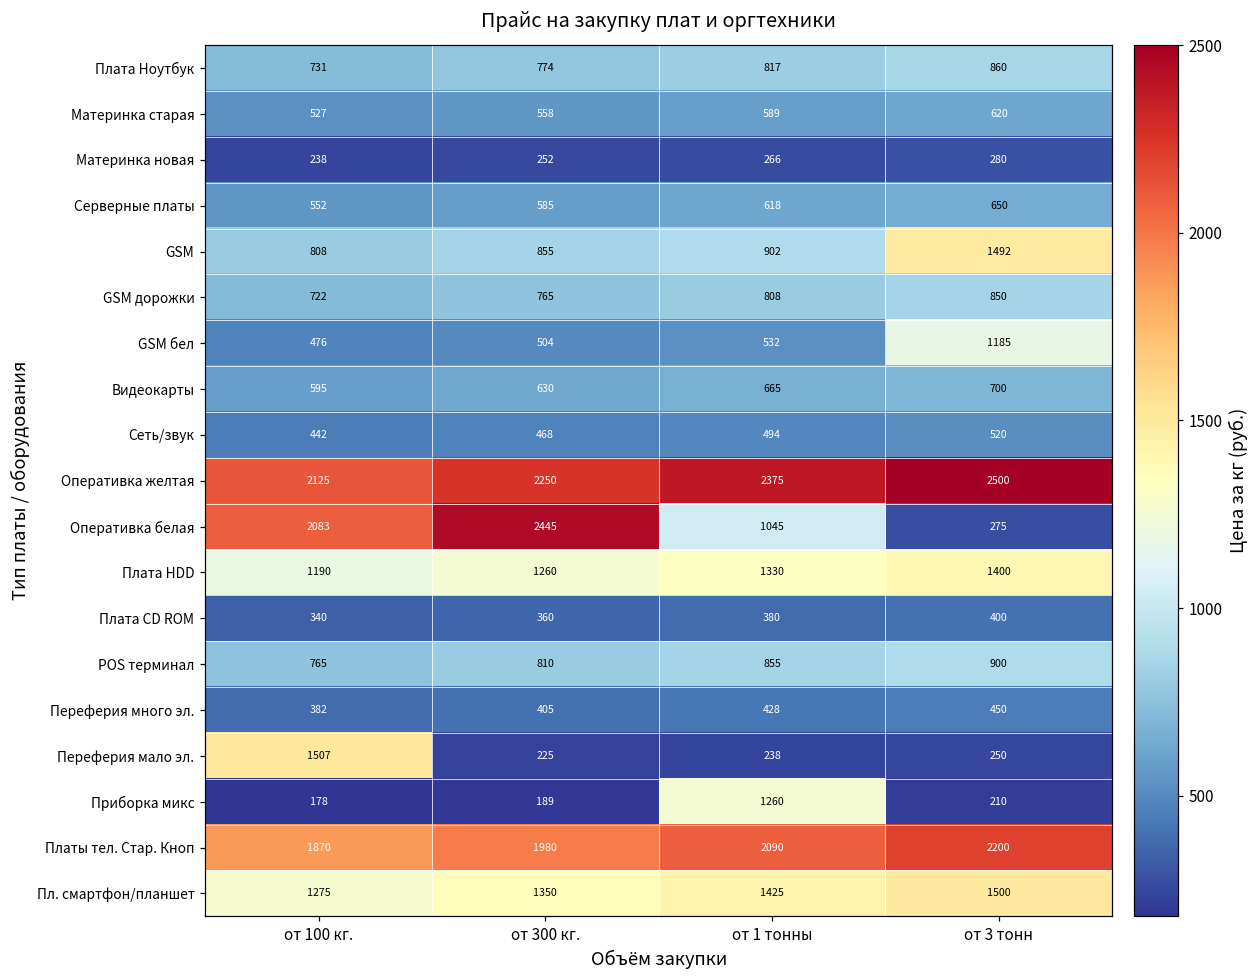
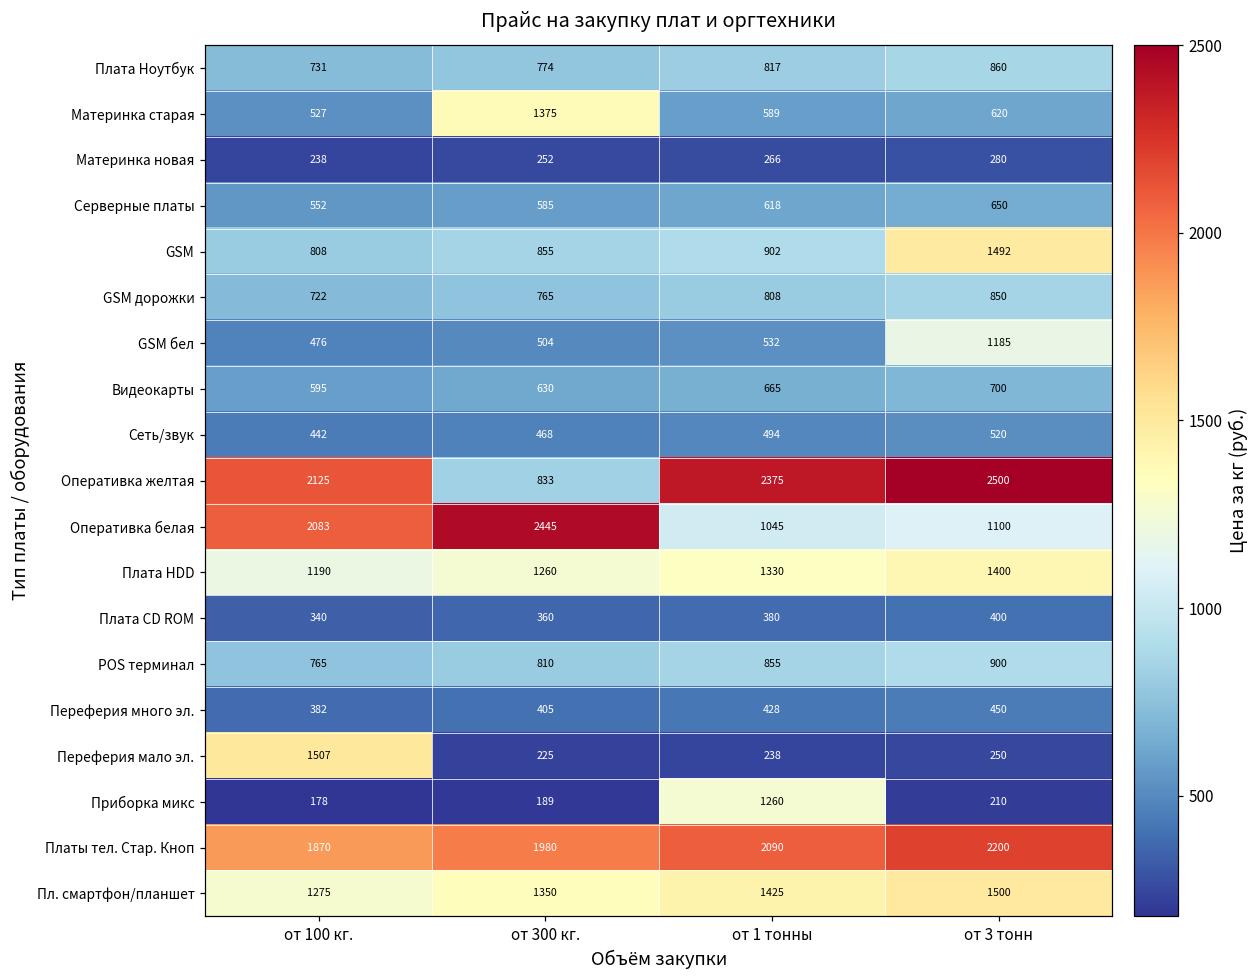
Материнка старая, от 300 кг.: 558 -> 1375
Оперативка желтая, от 300 кг.: 2250 -> 833
Оперативка белая, от 3 тонн: 275 -> 1100
